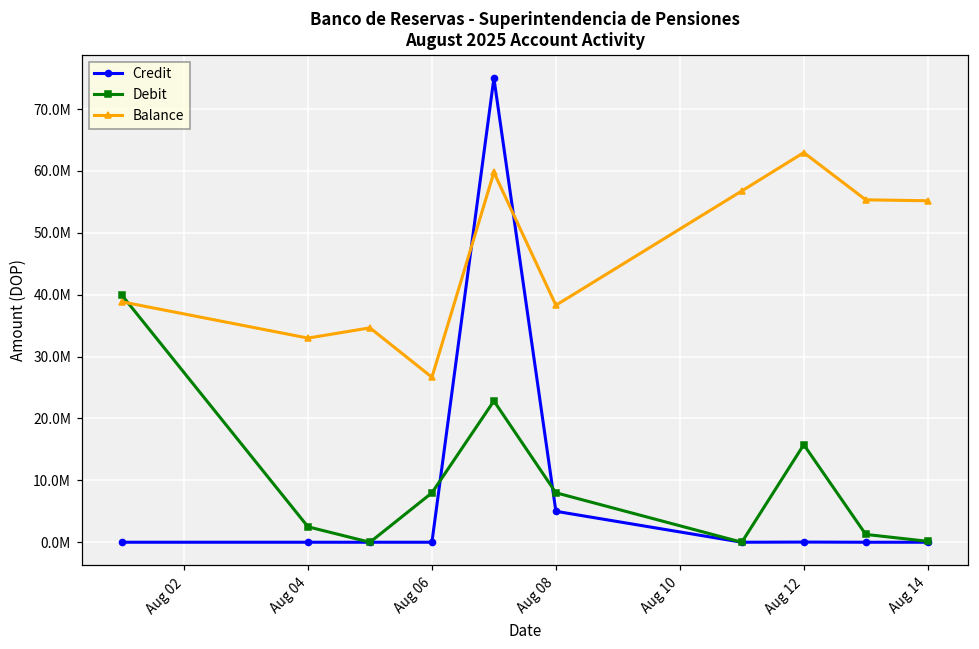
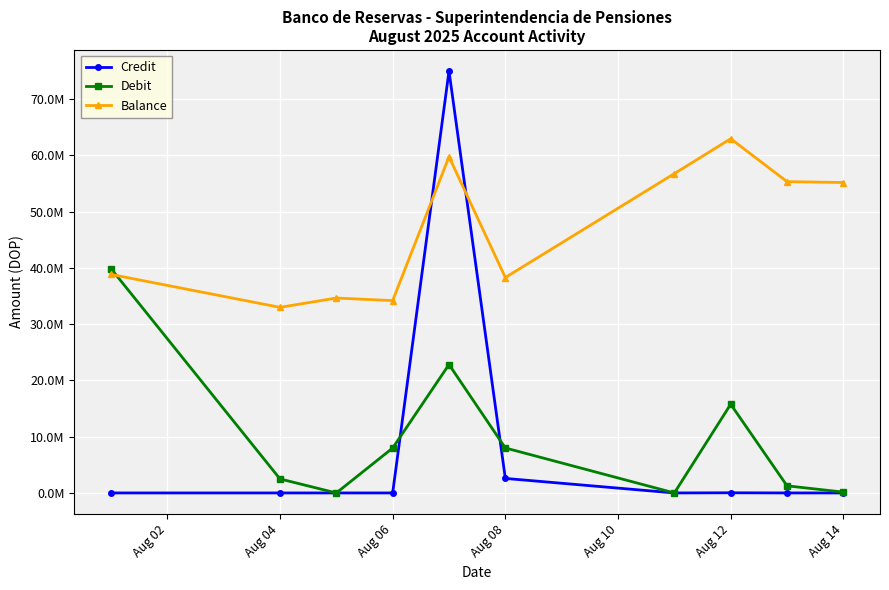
Balance, Aug 06: 27000000 -> 34000000
Credit, Aug 08: 5000000 -> 3000000
